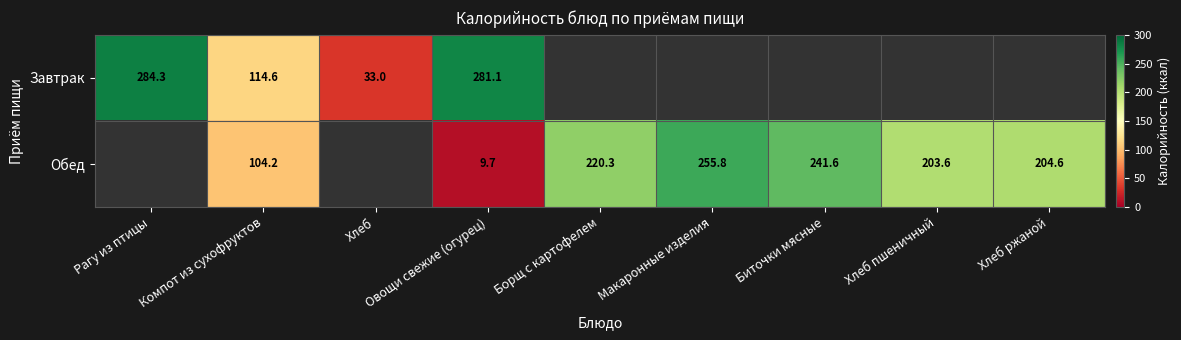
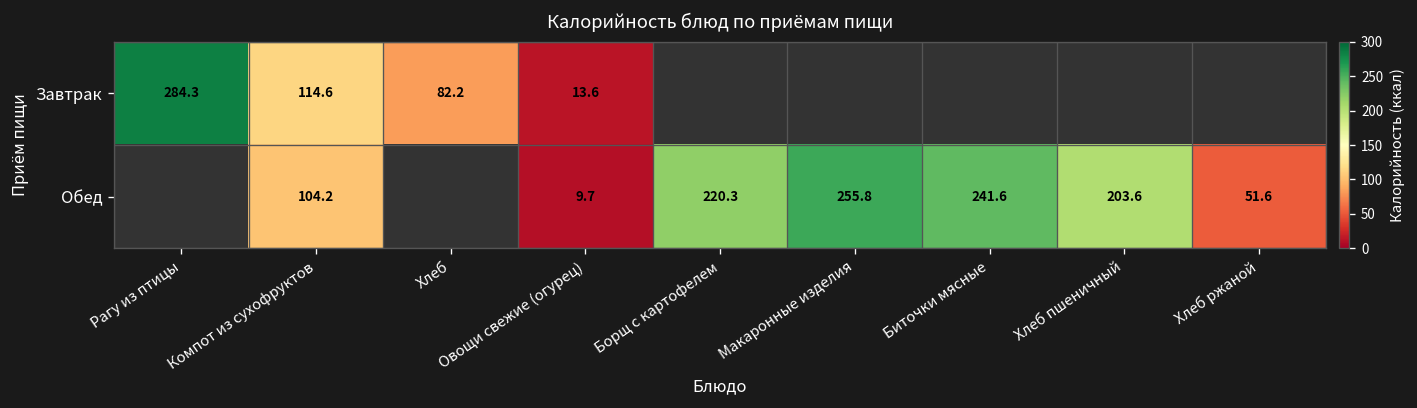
Завтрак, Хлеб: 33.0 -> 82.2
Завтрак, Овощи свежие (огурец): 281.1 -> 13.6
Обед, Хлеб ржаной: 204.6 -> 51.6
